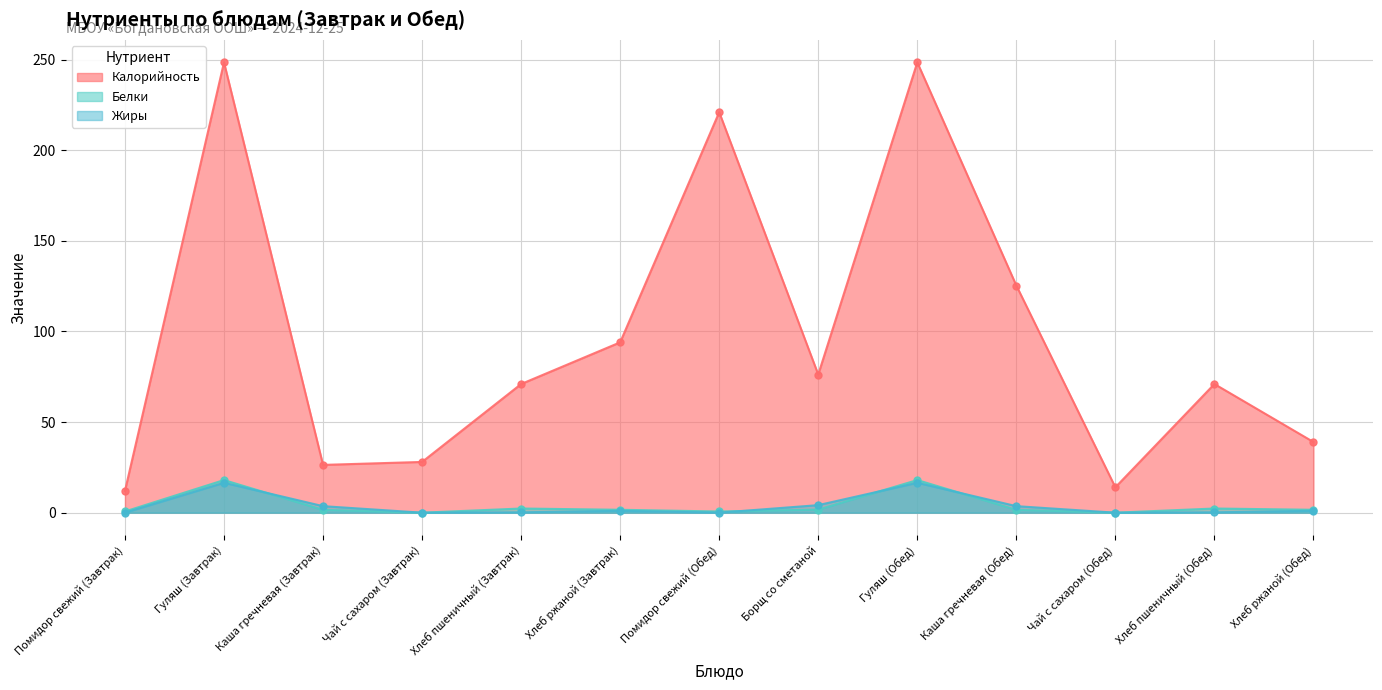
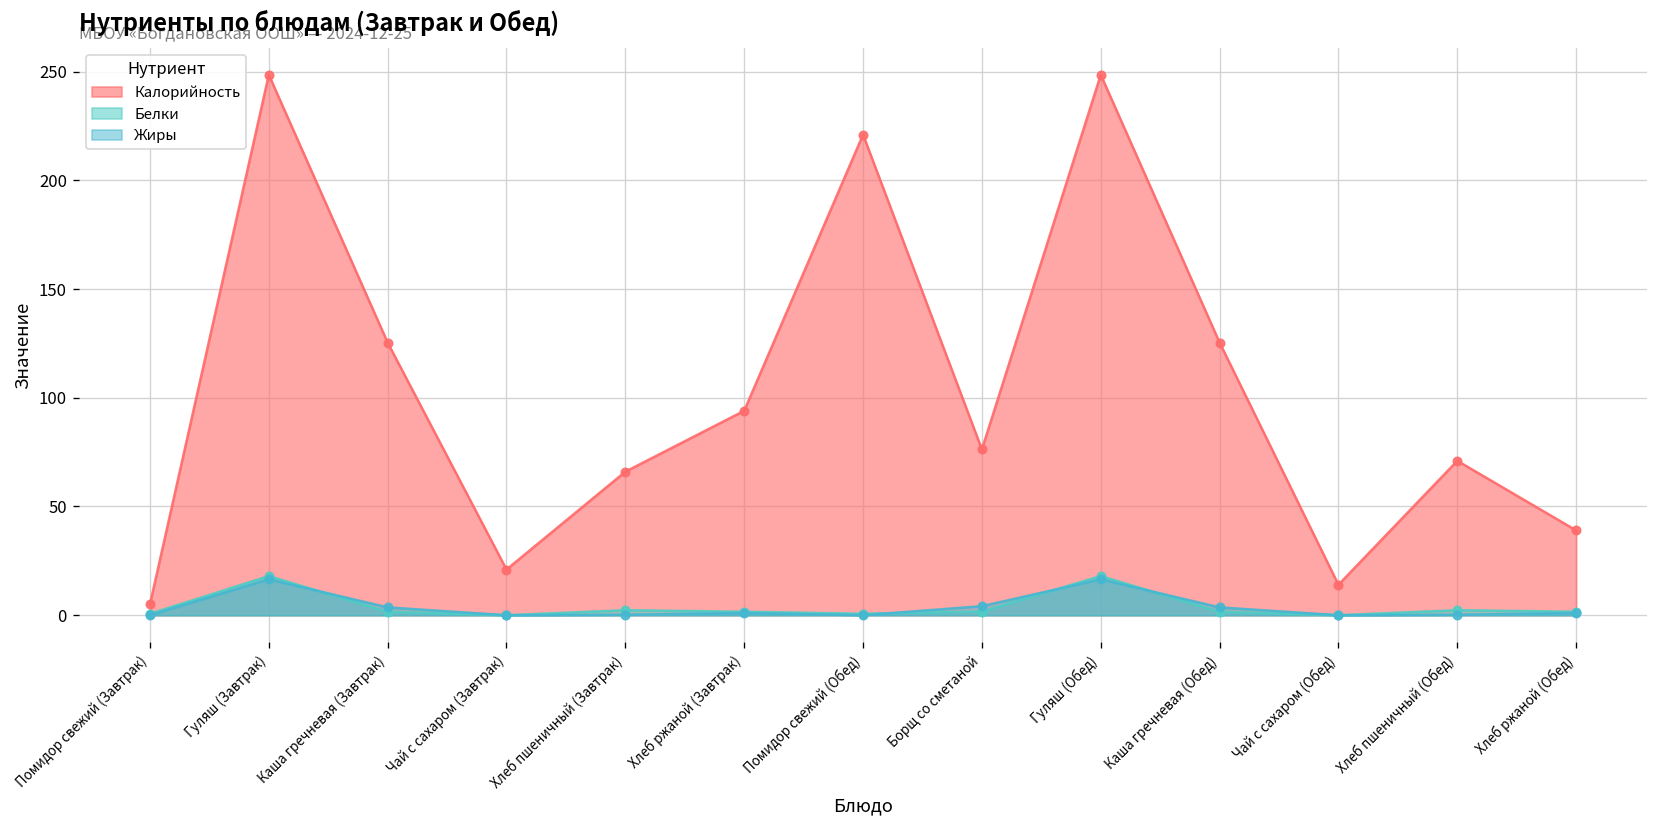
Калорийность, Помидор свежий (Завтрак): 12 -> 5
Калорийность, Каша гречневая (Завтрак): 26 -> 125
Калорийность, Чай с сахаром (Завтрак): 28 -> 21
Калорийность, Хлеб пшеничный (Завтрак): 71 -> 66
